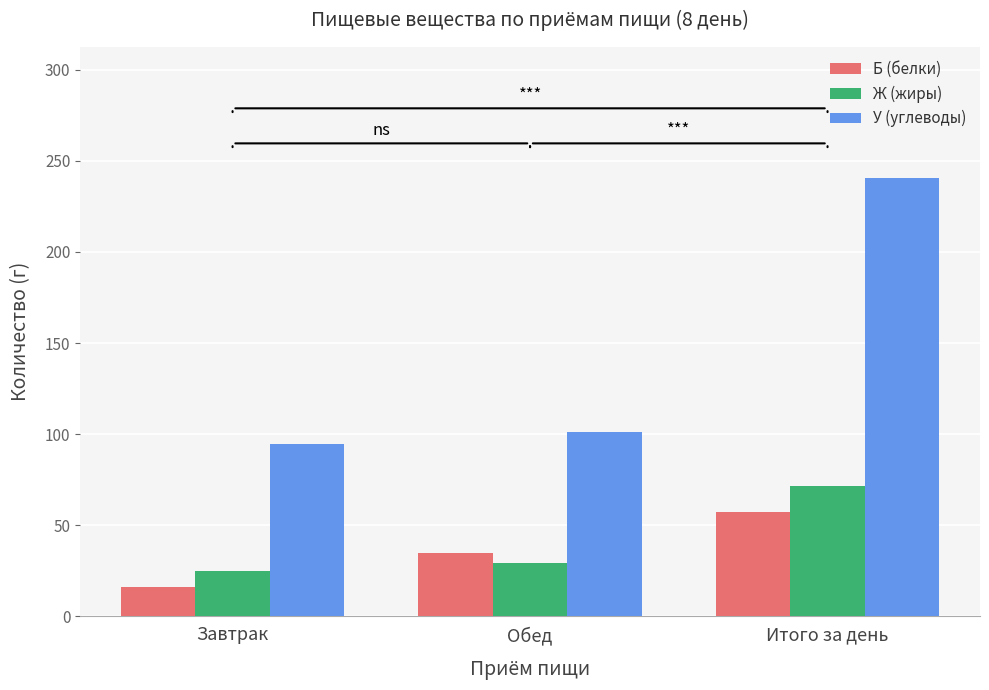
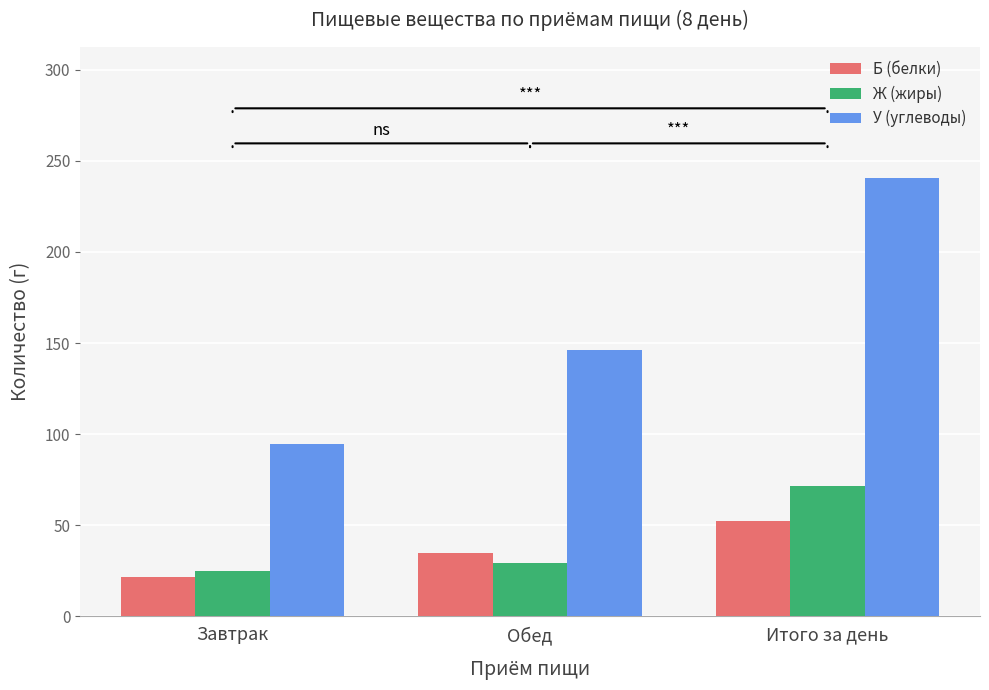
Б (белки), Завтрак: 16 -> 22
У (углеводы), Обед: 101 -> 146
Б (белки), Итого за день: 57 -> 52
